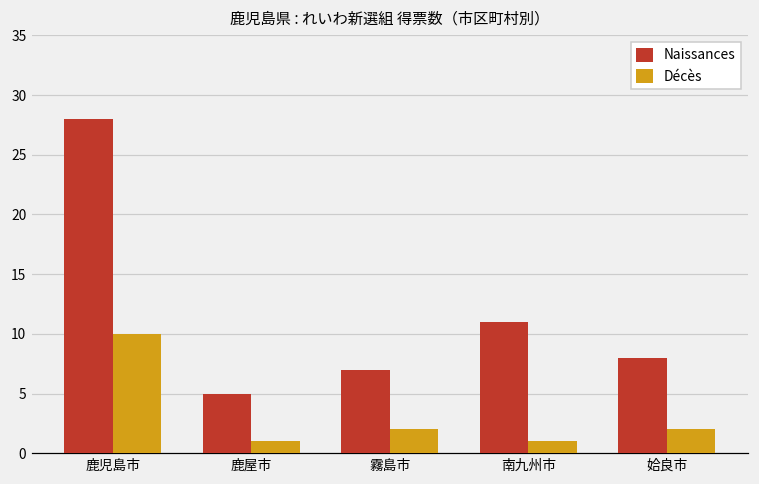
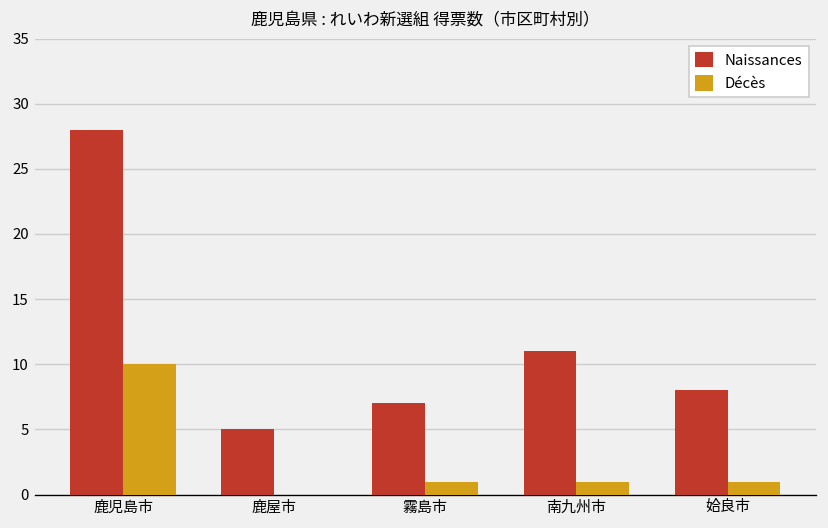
Décès, 鹿屋市: 1 -> 0
Décès, 霧島市: 2 -> 1
Décès, 姶良市: 2 -> 1
